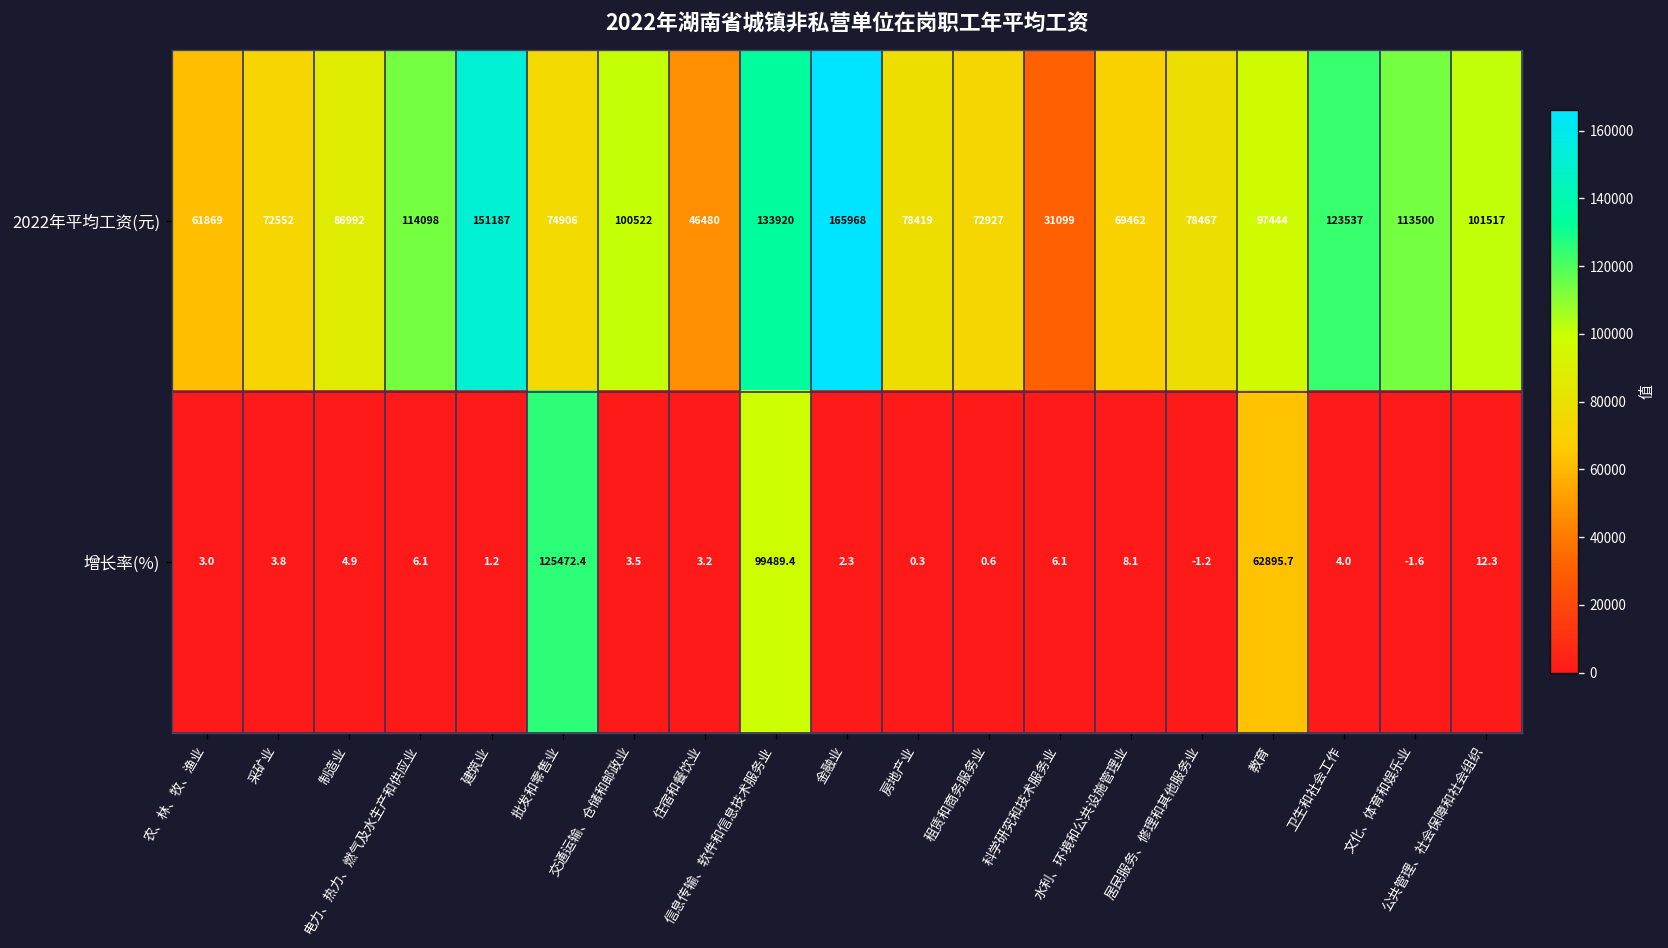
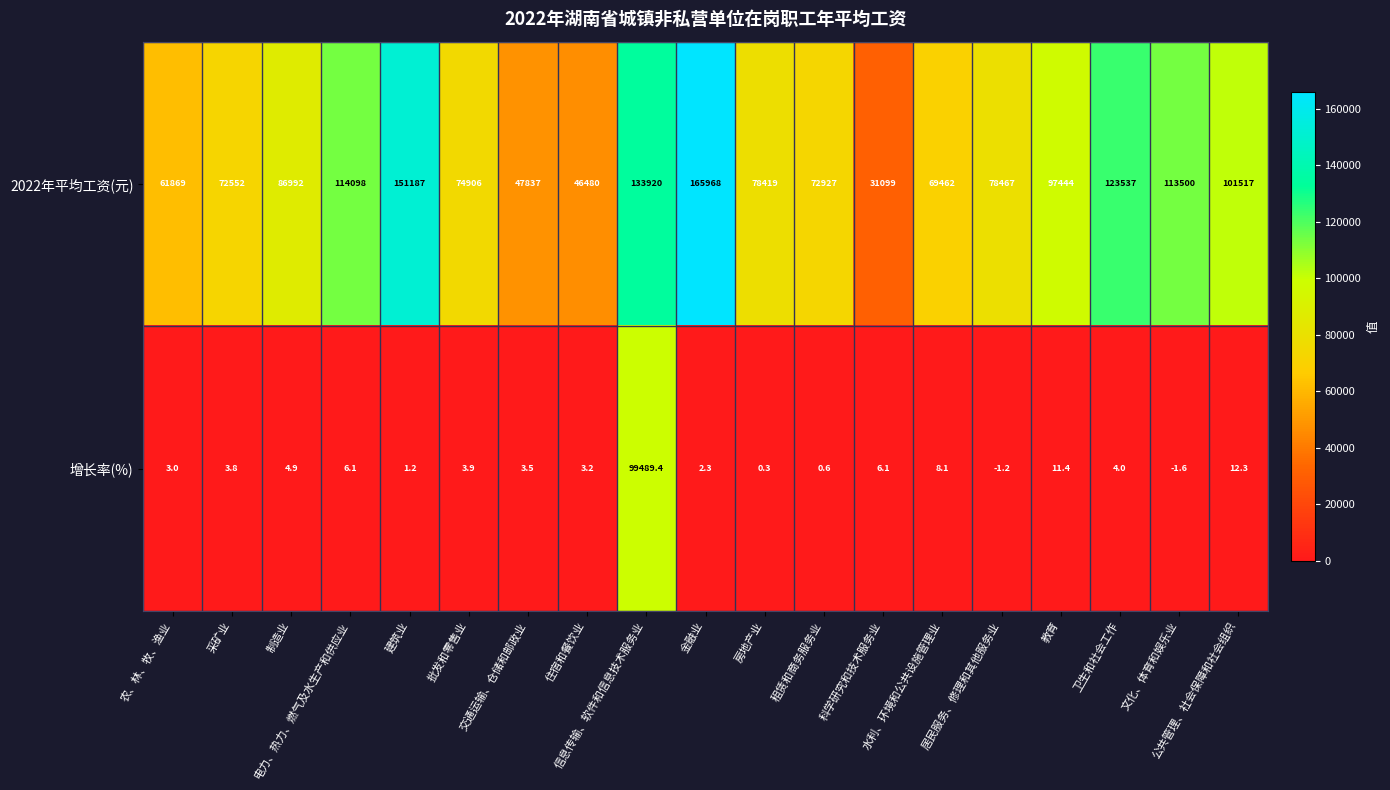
2022年平均工资(元), 交通运输、仓储和邮政业: 100522 -> 47837
增长率(%), 批发和零售业: 125472.4 -> 3.9
增长率(%), 教育: 62895.7 -> 11.4
